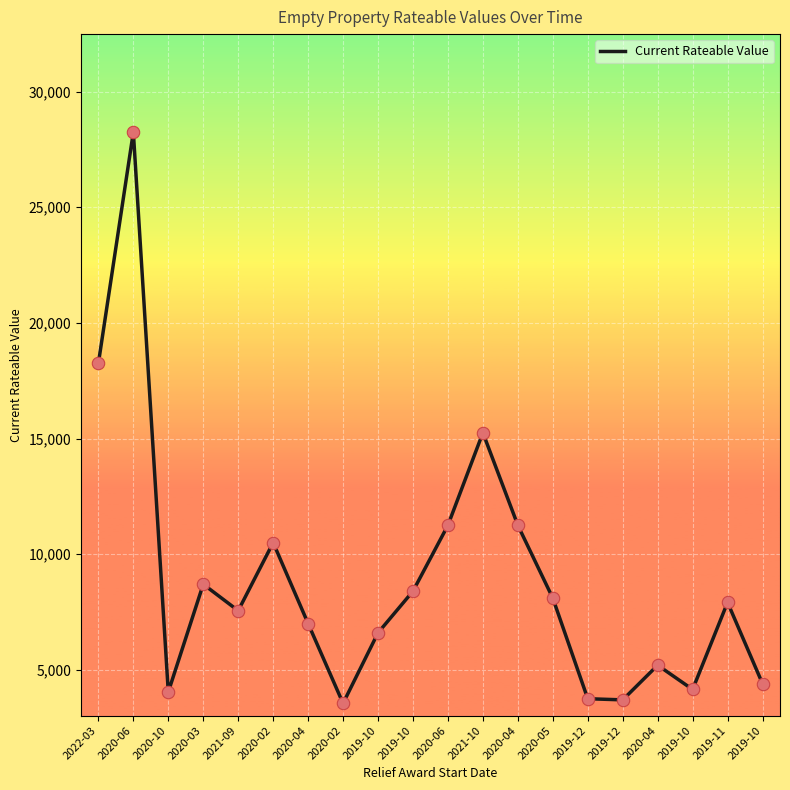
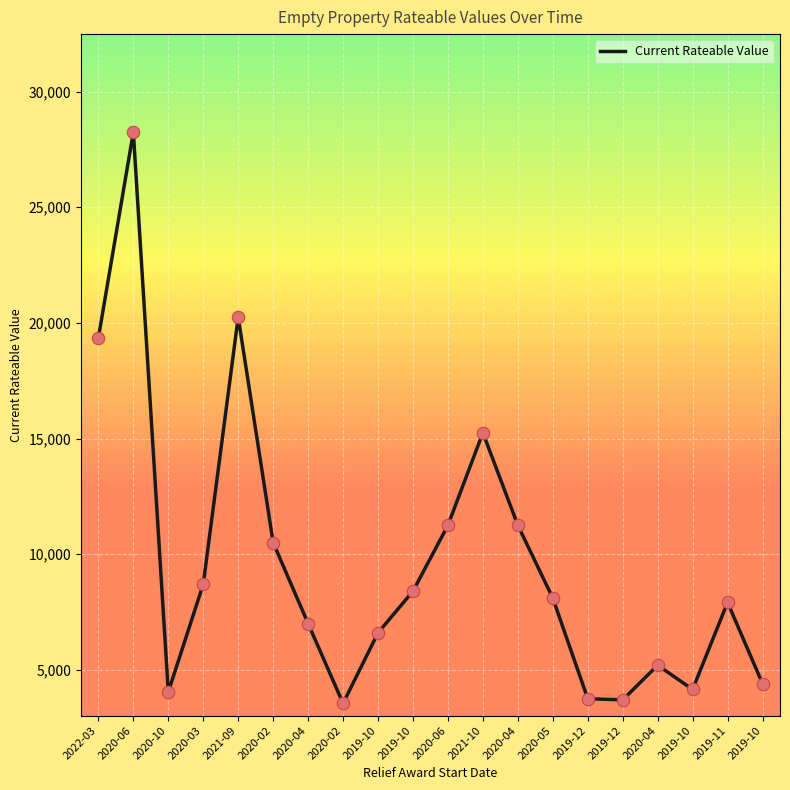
2022-03: 18,300 -> 19,400
2021-09: 7,600 -> 20,300
